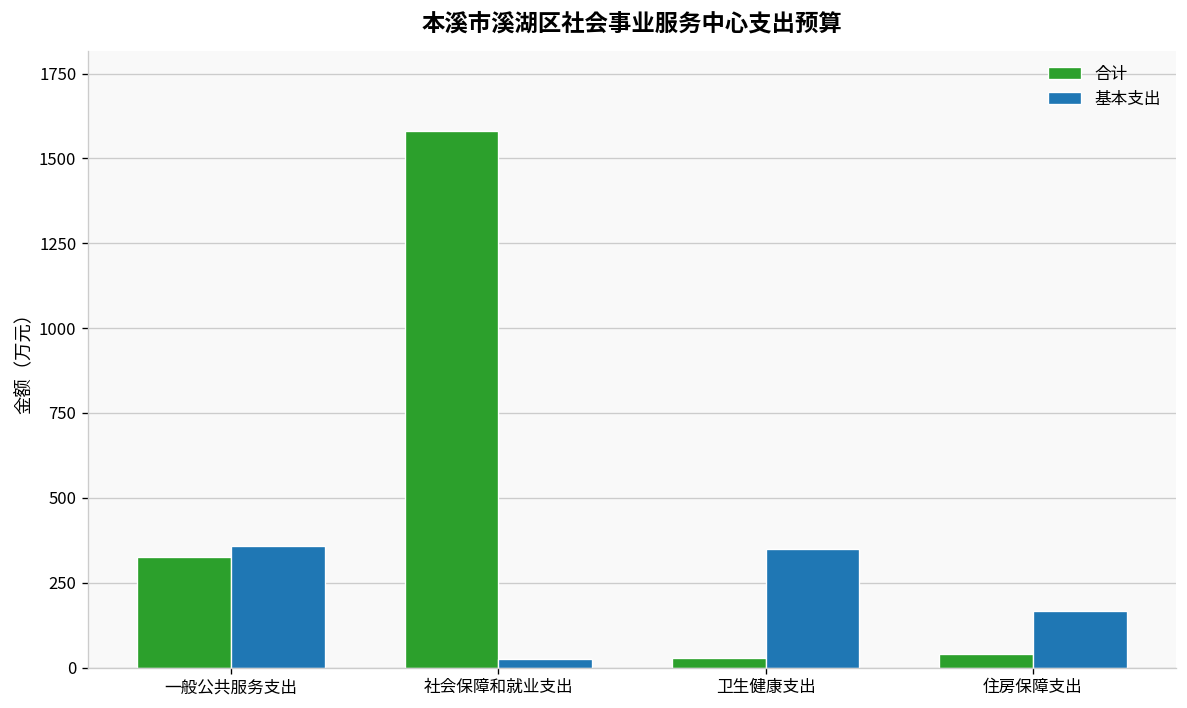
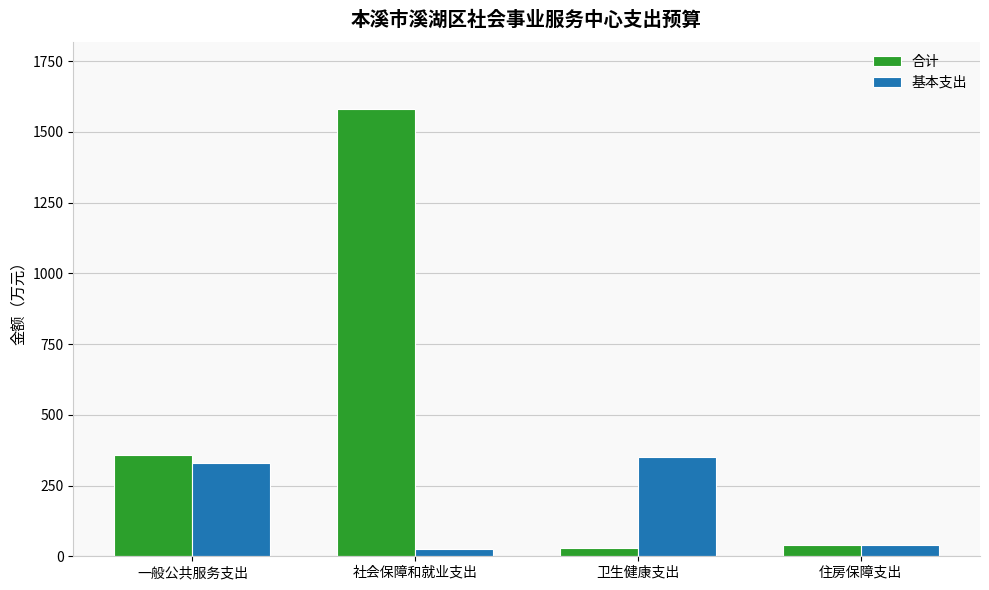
合计, 一般公共服务支出: 330 -> 360
基本支出, 一般公共服务支出: 360 -> 330
基本支出, 住房保障支出: 170 -> 40
